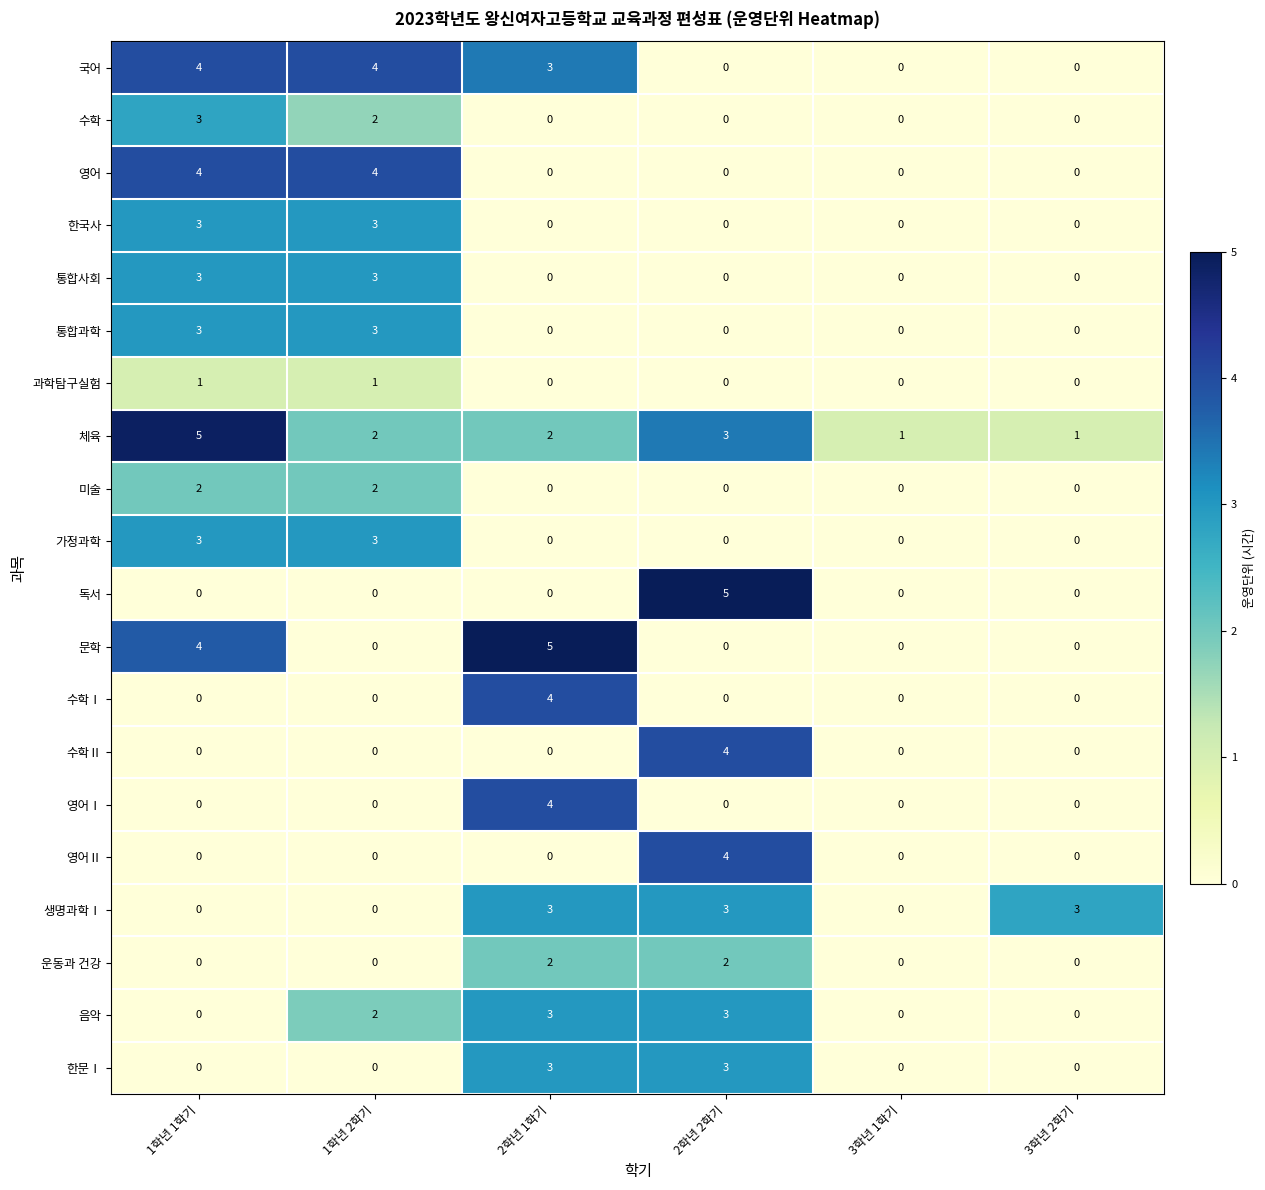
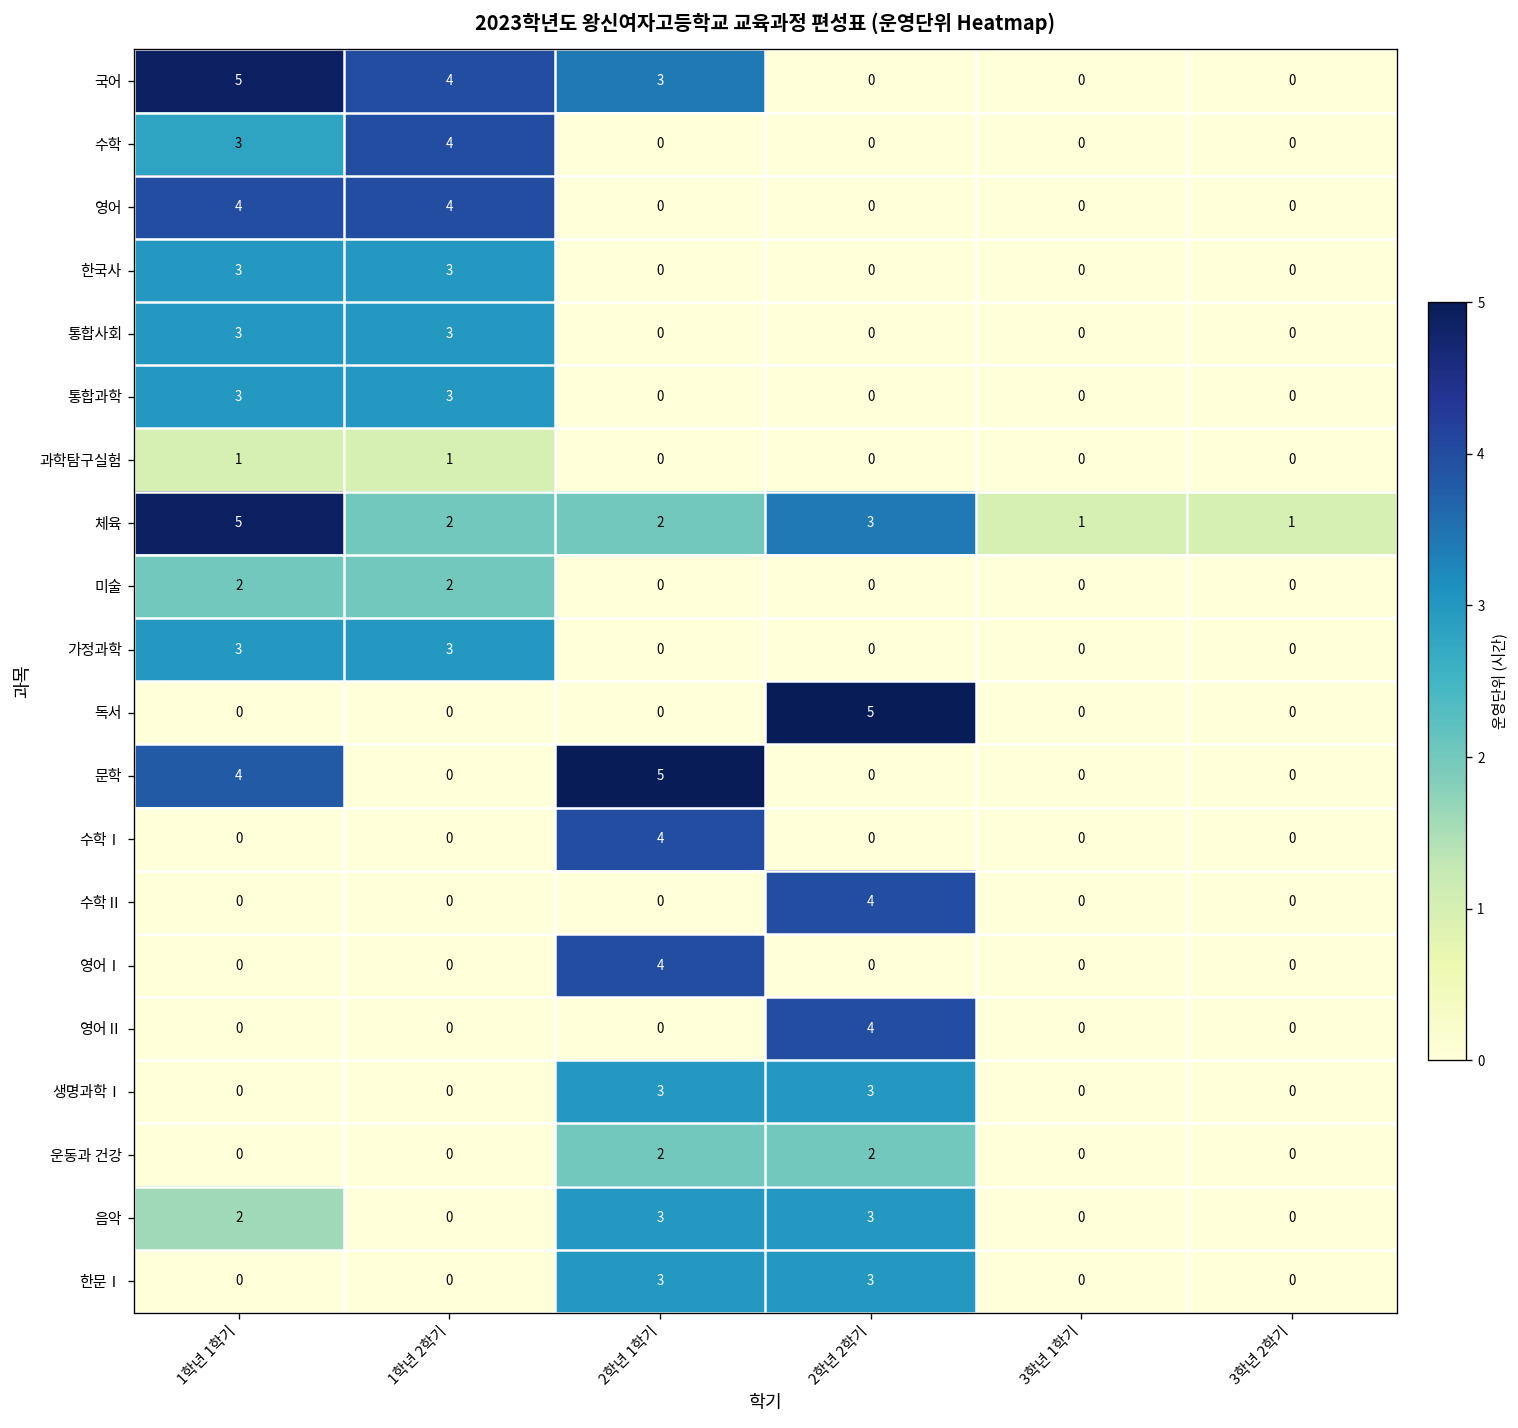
국어, 1학년 1학기: 4 -> 5
수학, 1학년 2학기: 2 -> 4
생명과학Ⅰ, 3학년 2학기: 3 -> 0
음악, 1학년 1학기: 0 -> 2
음악, 1학년 2학기: 2 -> 0
